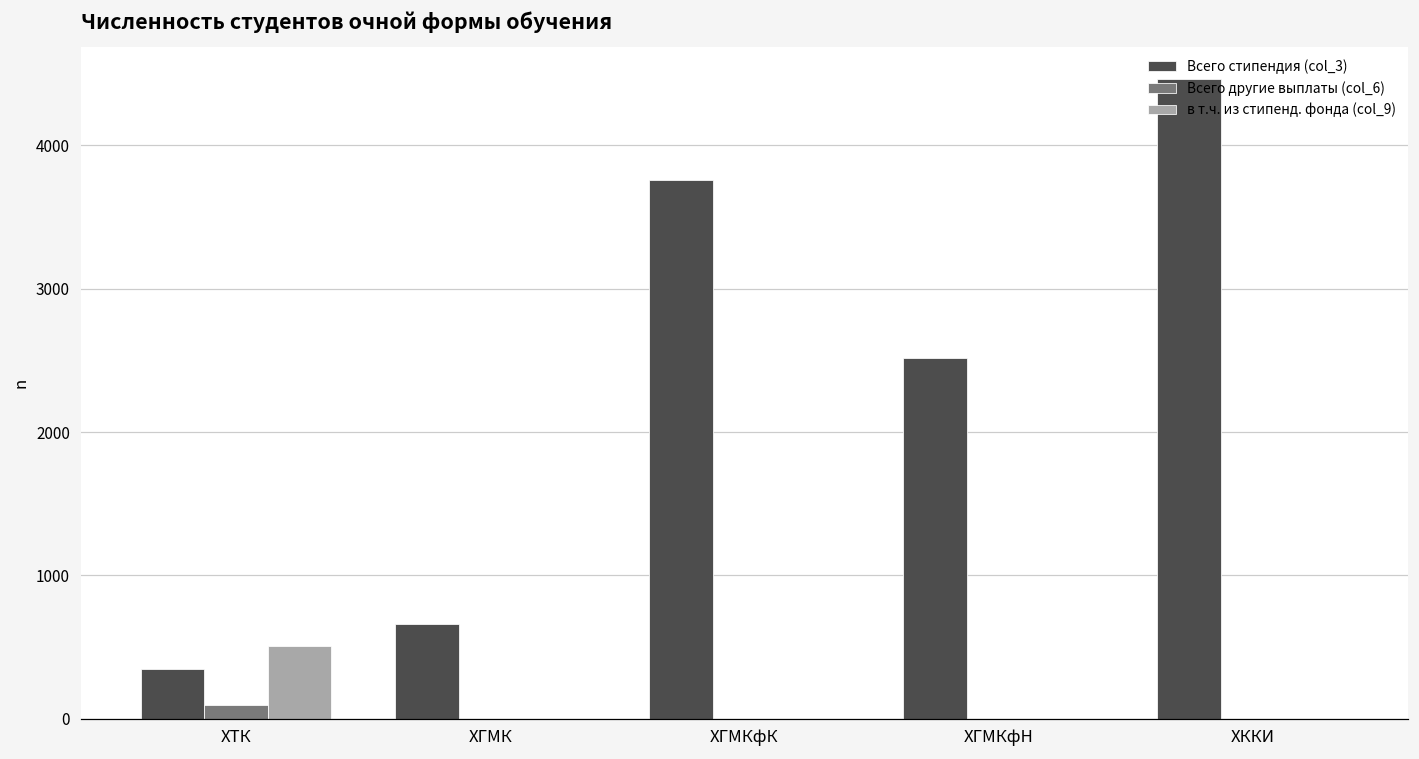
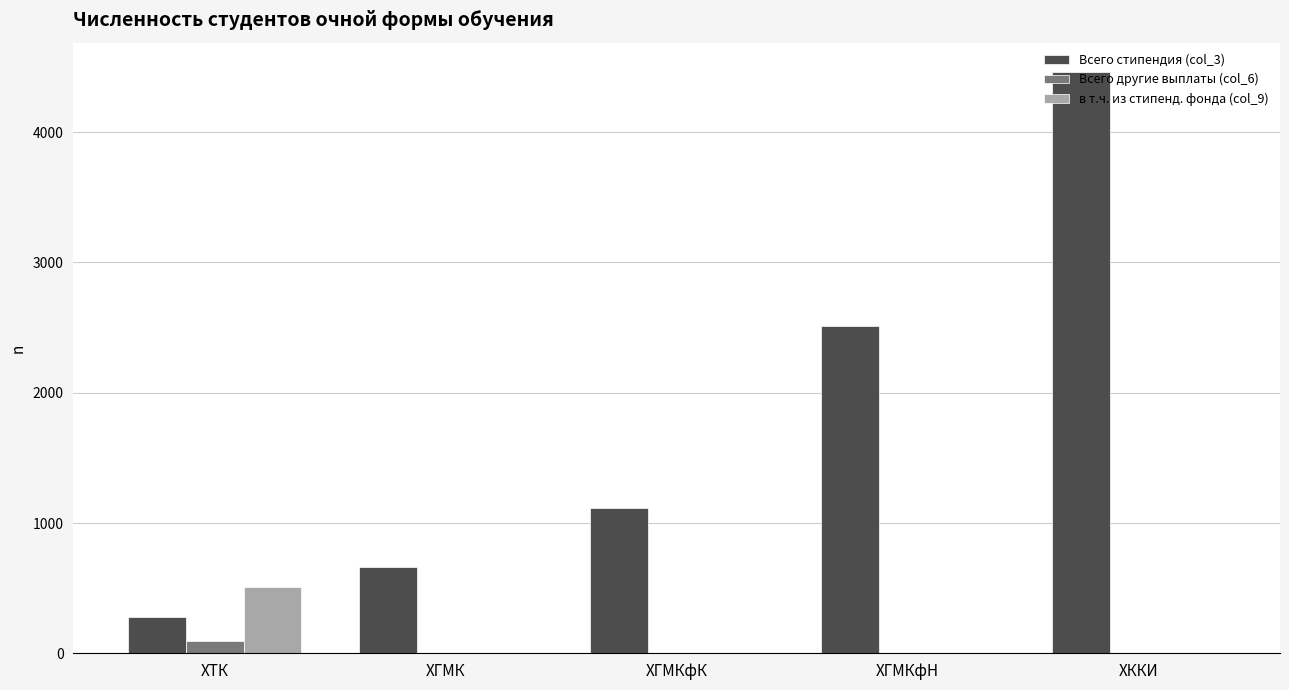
Всего стипендия (col_3), ХТК: 340 -> 280
Всего стипендия (col_3), ХГМКфК: 3760 -> 1120
